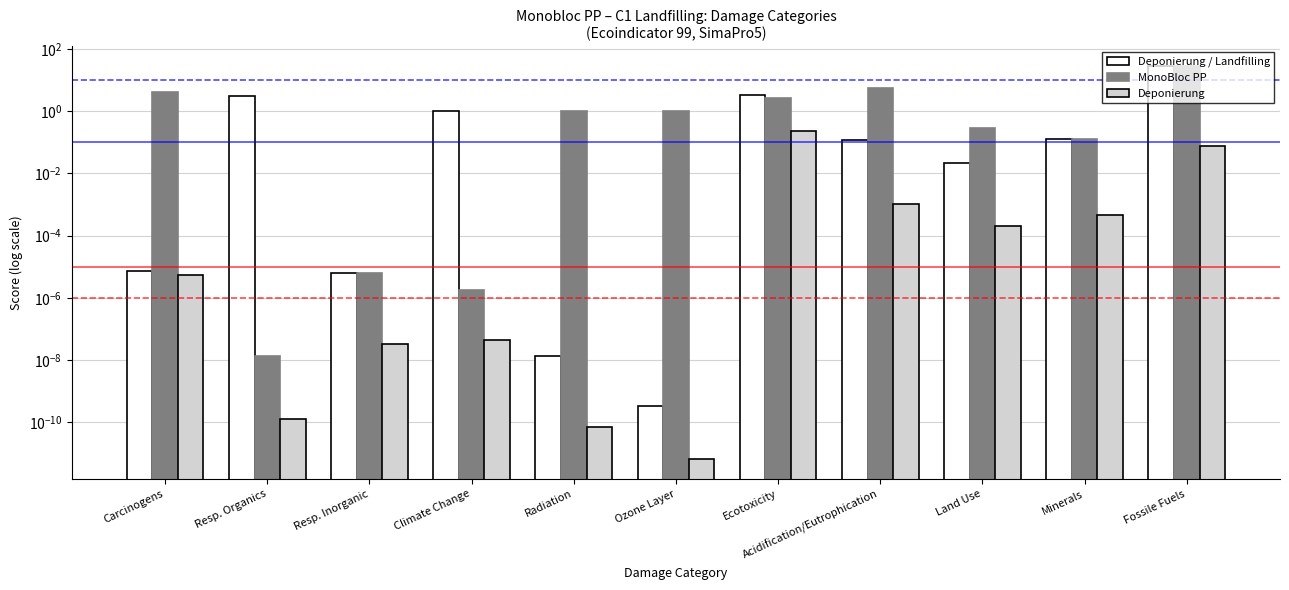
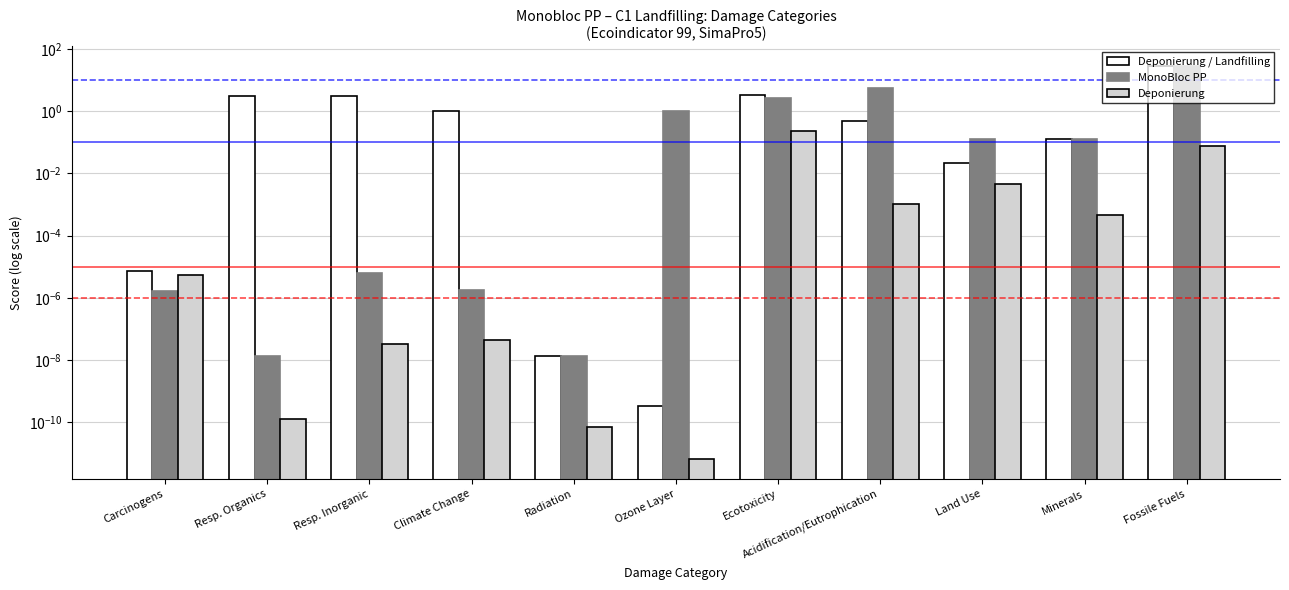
MonoBloc PP, Carcinogens: 4 -> 0
Deponierung / Landfilling, Resp. Inorganic: 0 -> 3
MonoBloc PP, Radiation: 1 -> 0
Deponierung / Landfilling, Acidification/Eutrophication: 0.12 -> 0.5
MonoBloc PP, Land Use: 0.3 -> 0.13
Deponierung, Land Use: 0.0002 -> 0.005
